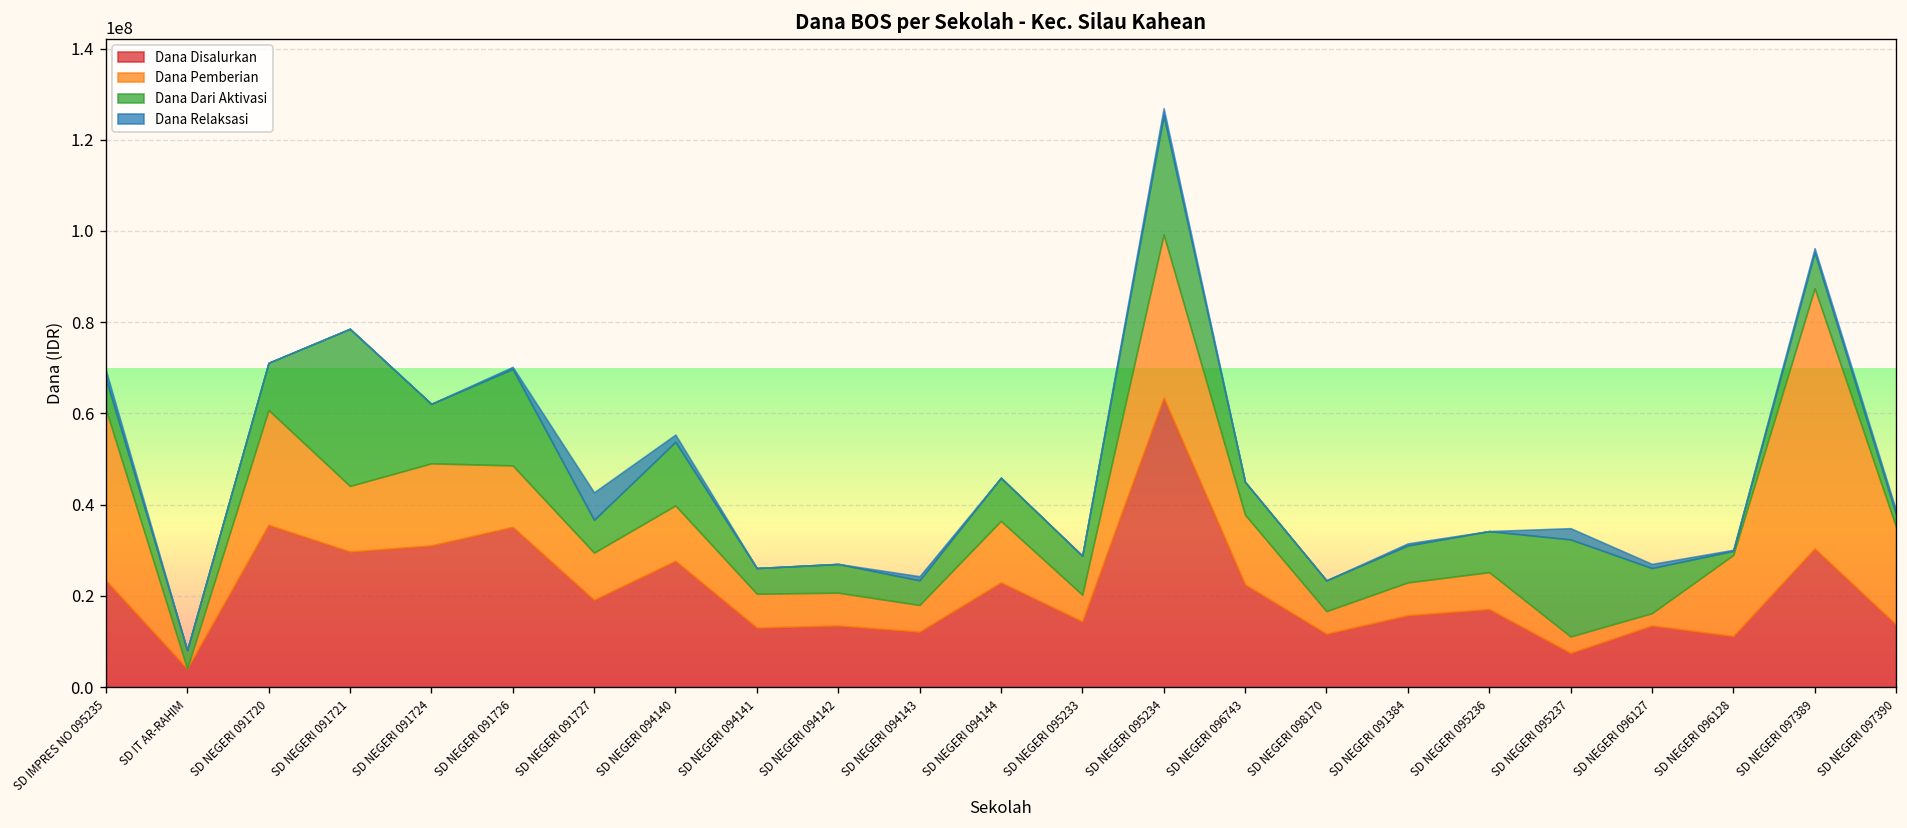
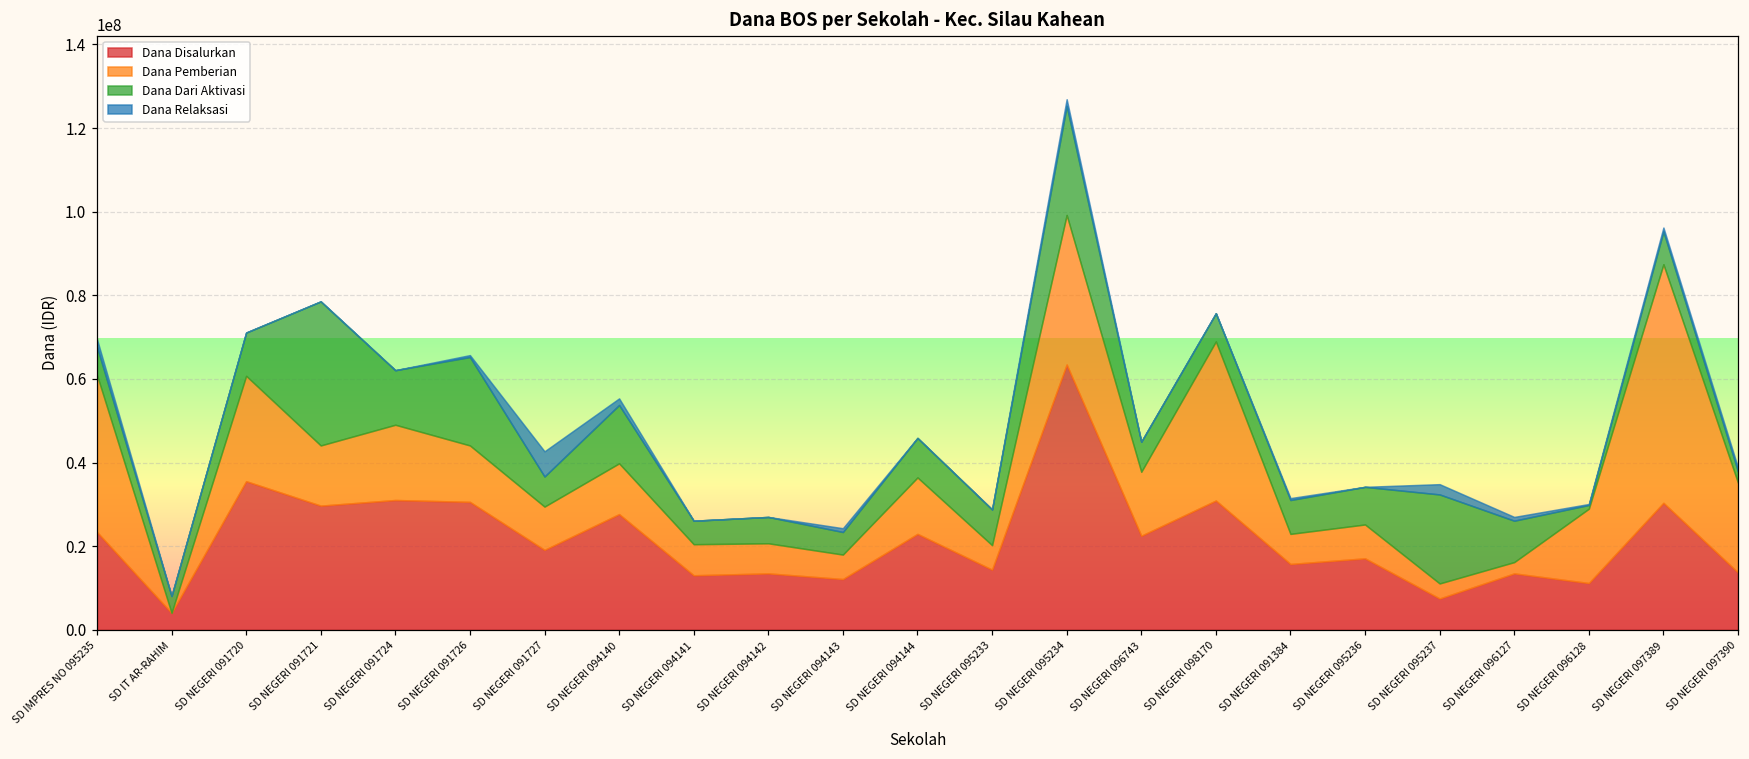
Dana Disalurkan, SD NEGERI 091726: 35000000 -> 31000000
Dana Disalurkan, SD NEGERI 098170: 12000000 -> 31000000
Dana Pemberian, SD NEGERI 098170: 5000000 -> 38000000
